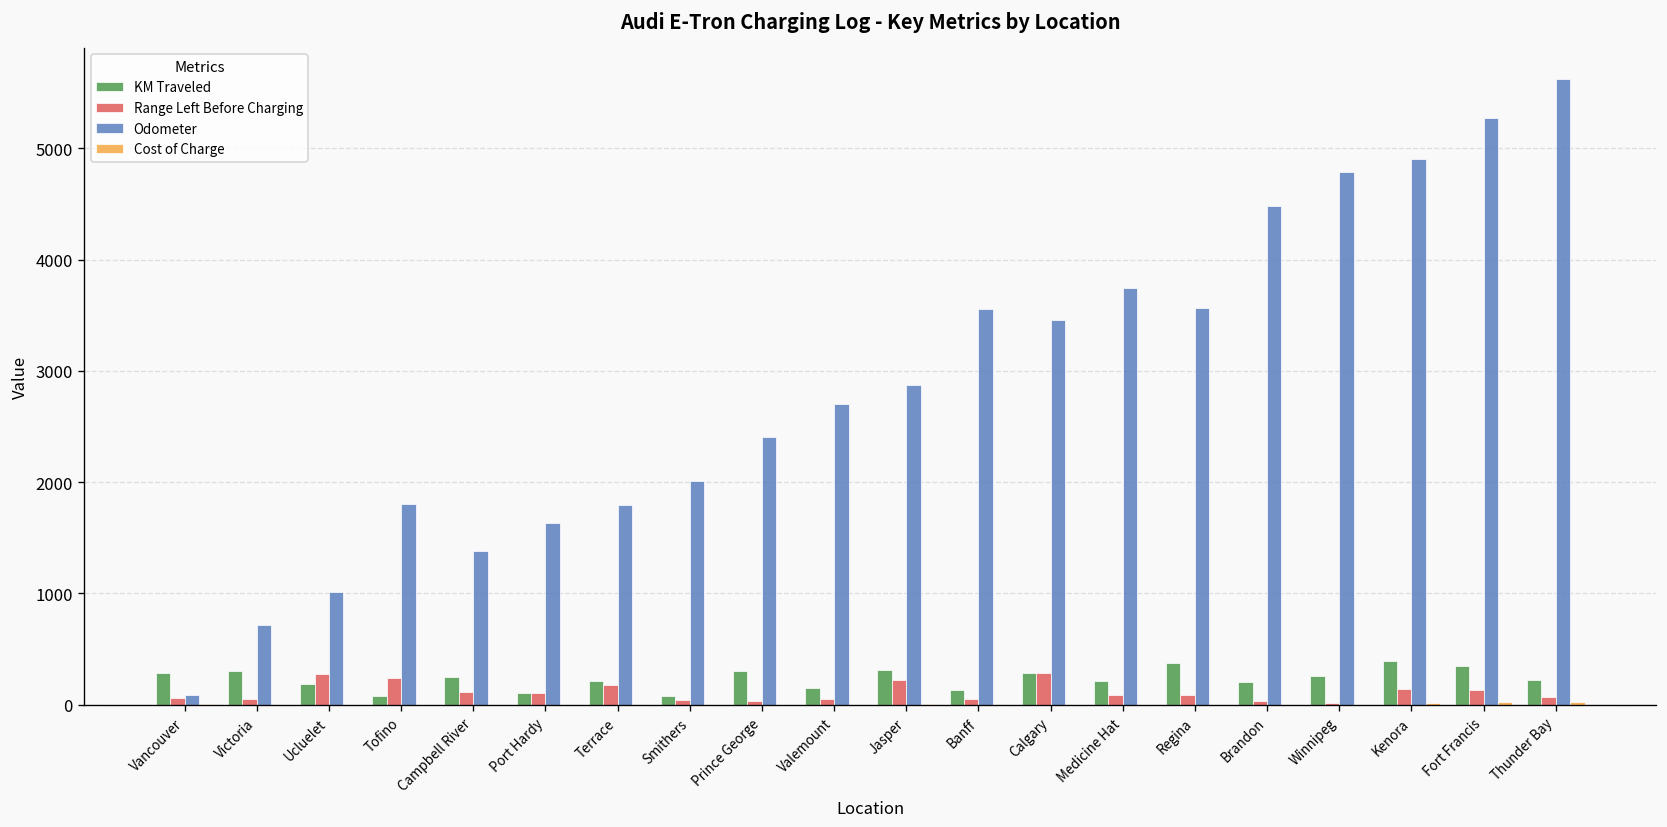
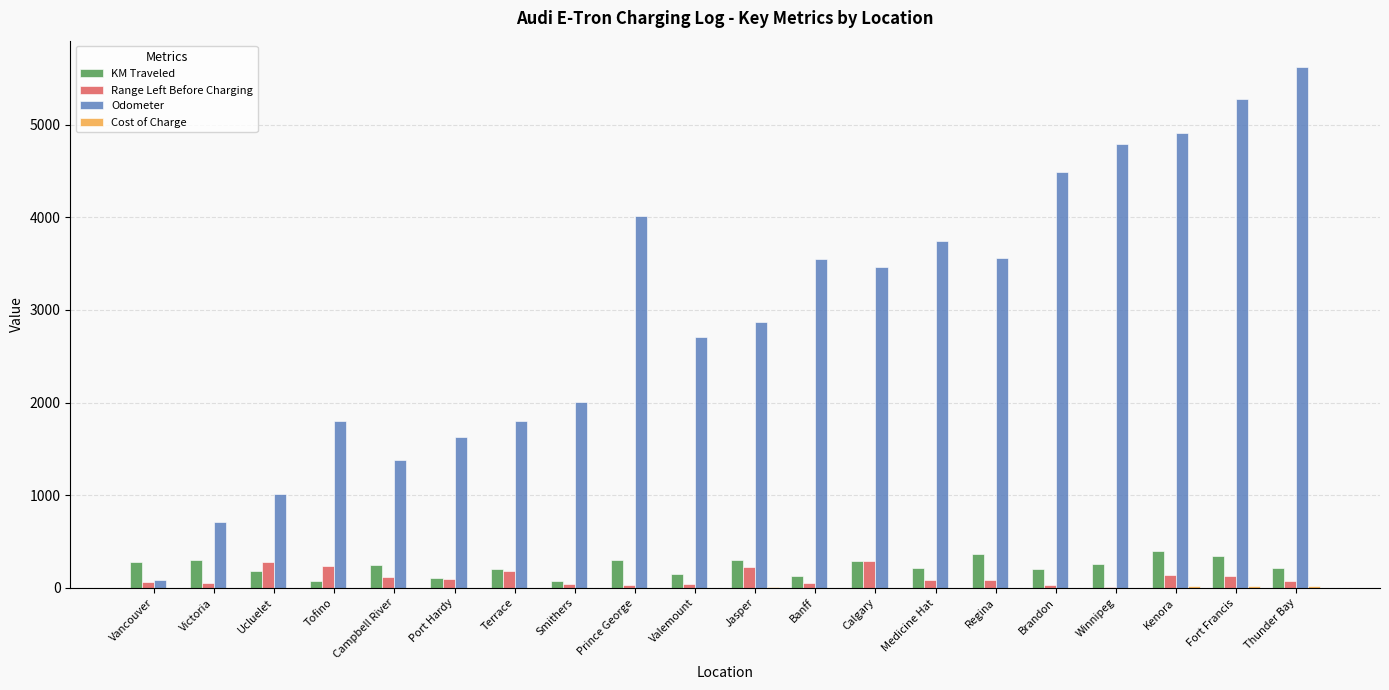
Odometer, Prince George: 2400 -> 4000
